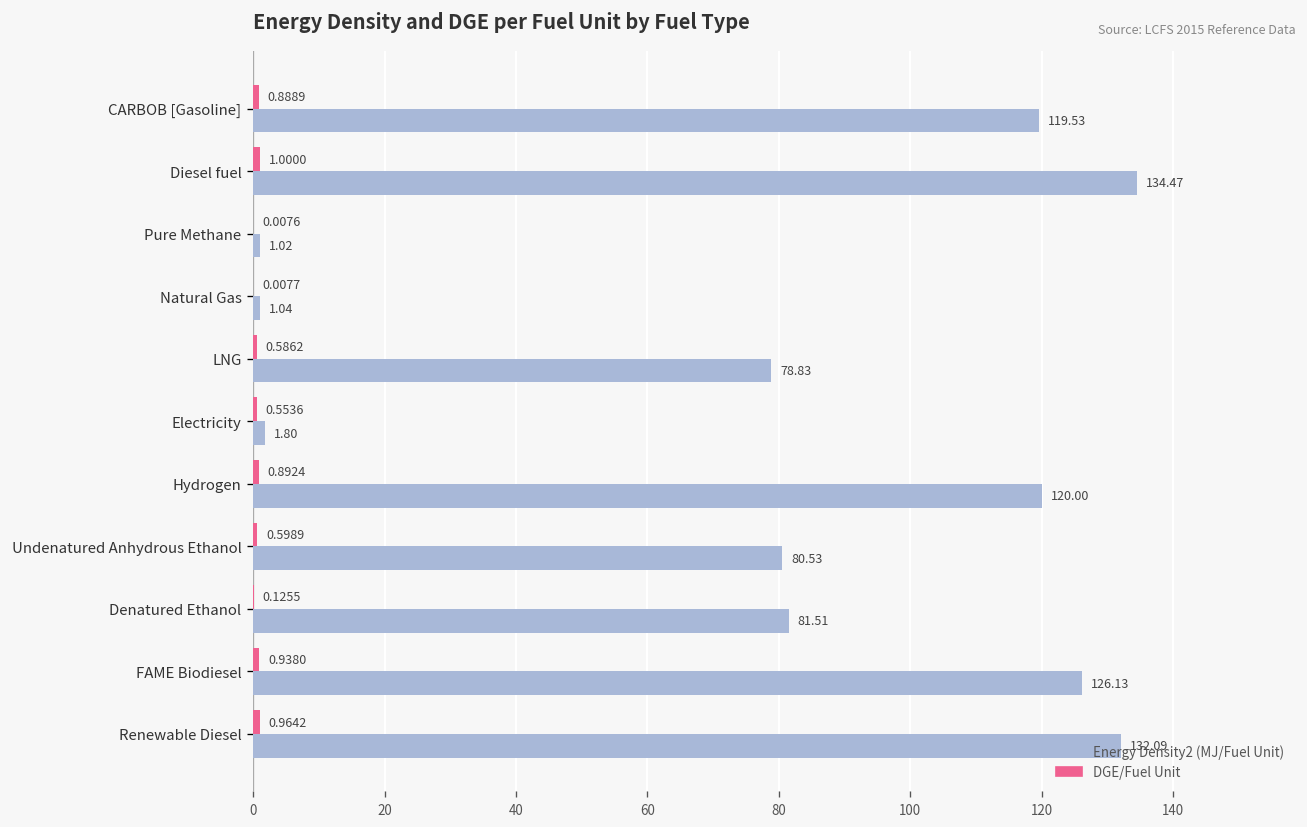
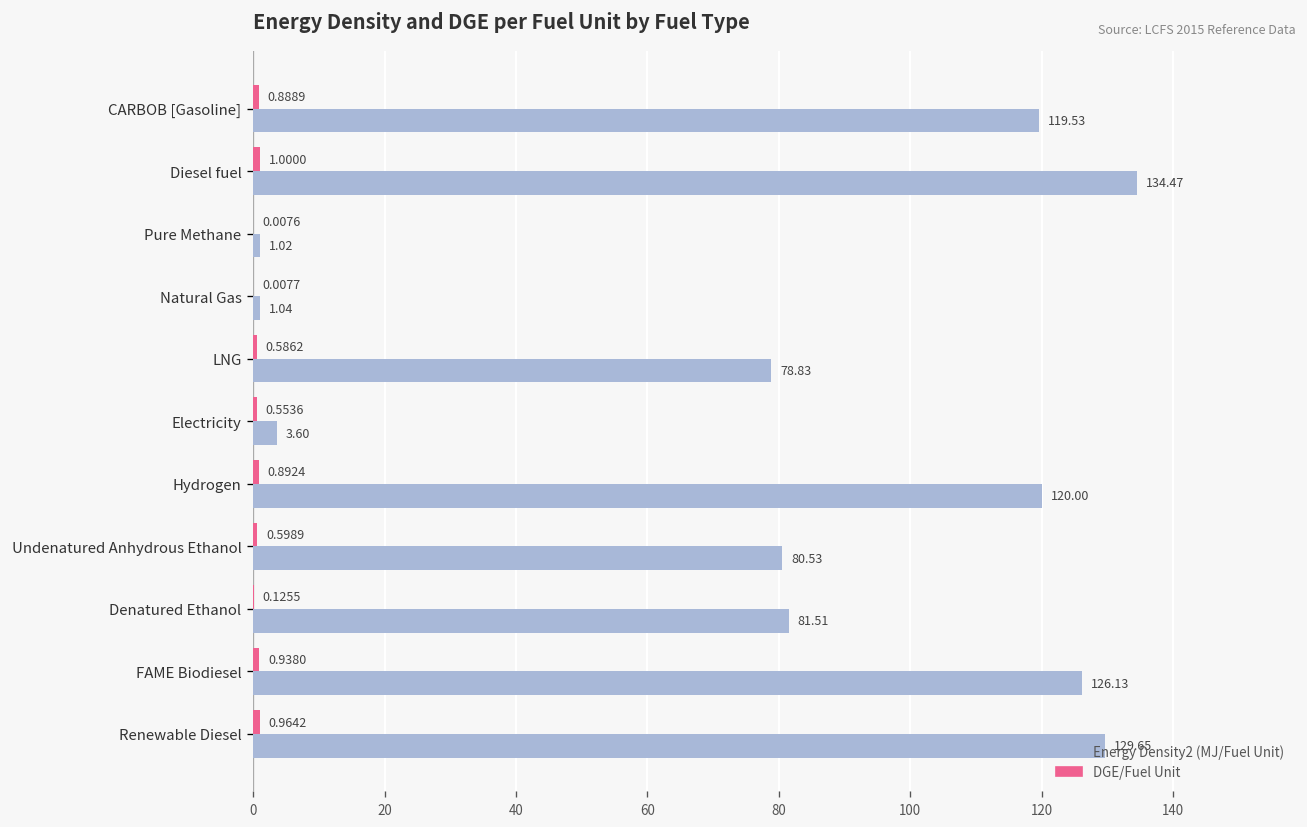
Energy Density2 (MJ/Fuel Unit), Electricity: 1.80 -> 3.60
Energy Density2 (MJ/Fuel Unit), Renewable Diesel: 132.09 -> 129.65
